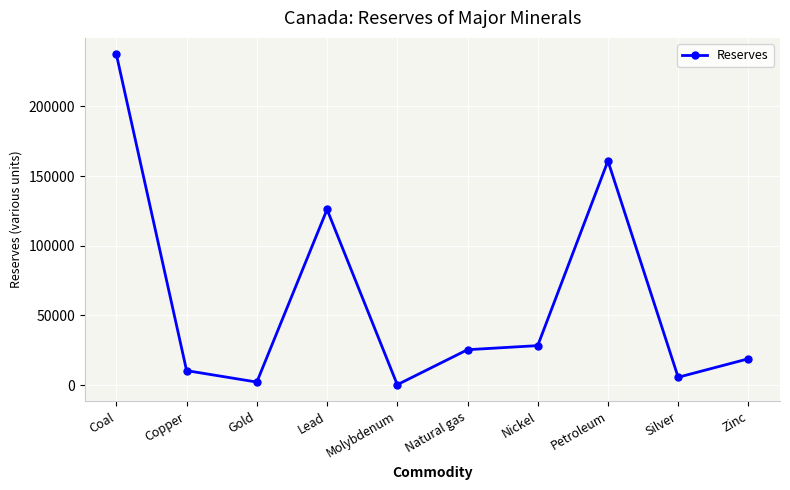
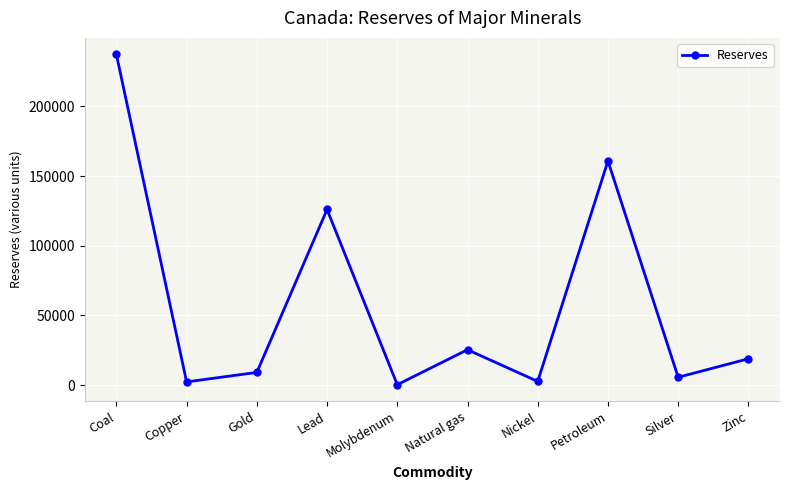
Copper: 10000 -> 2000
Gold: 2000 -> 9000
Nickel: 28000 -> 3000
